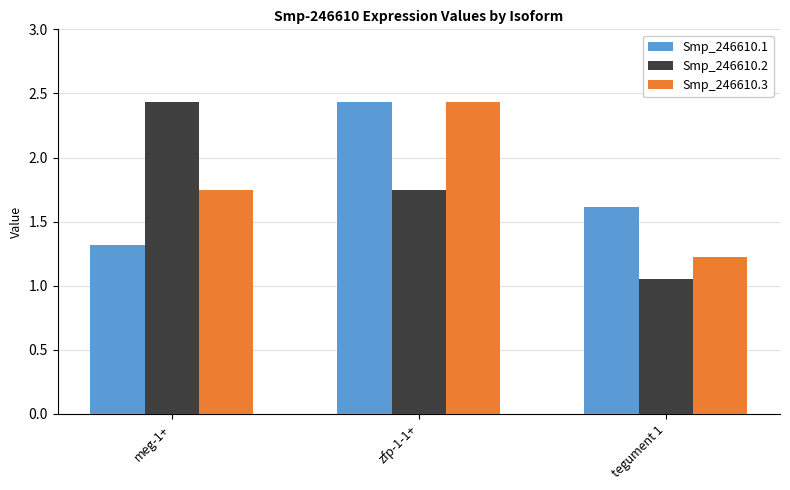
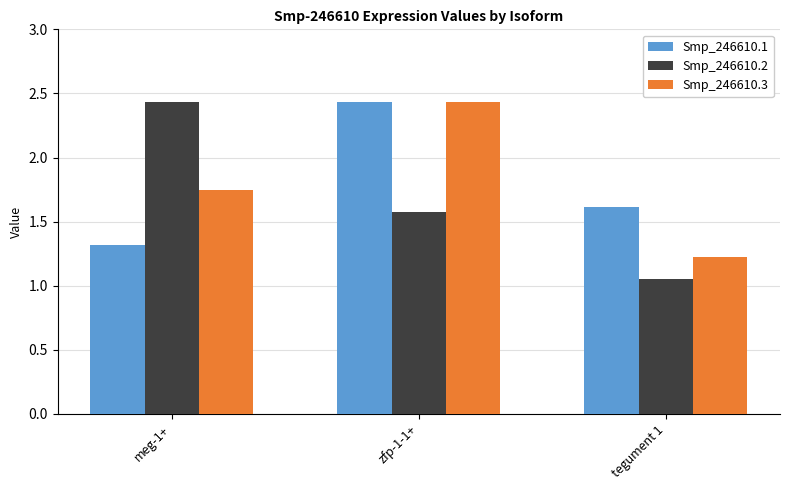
Smp_246610.2, zfp-1-1+: 1.75 -> 1.58
